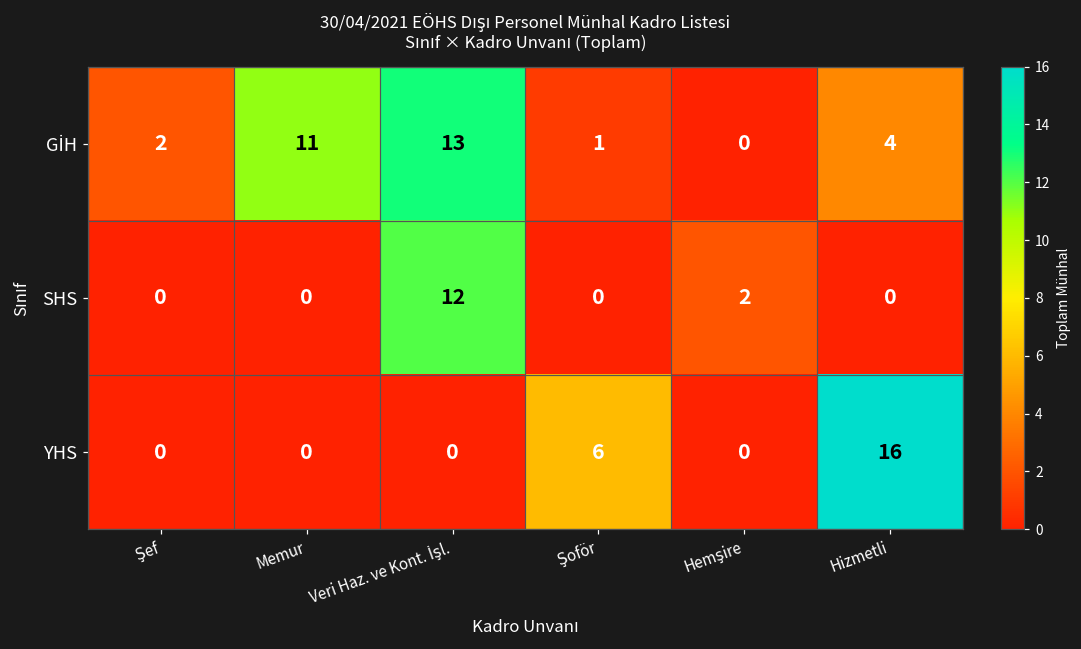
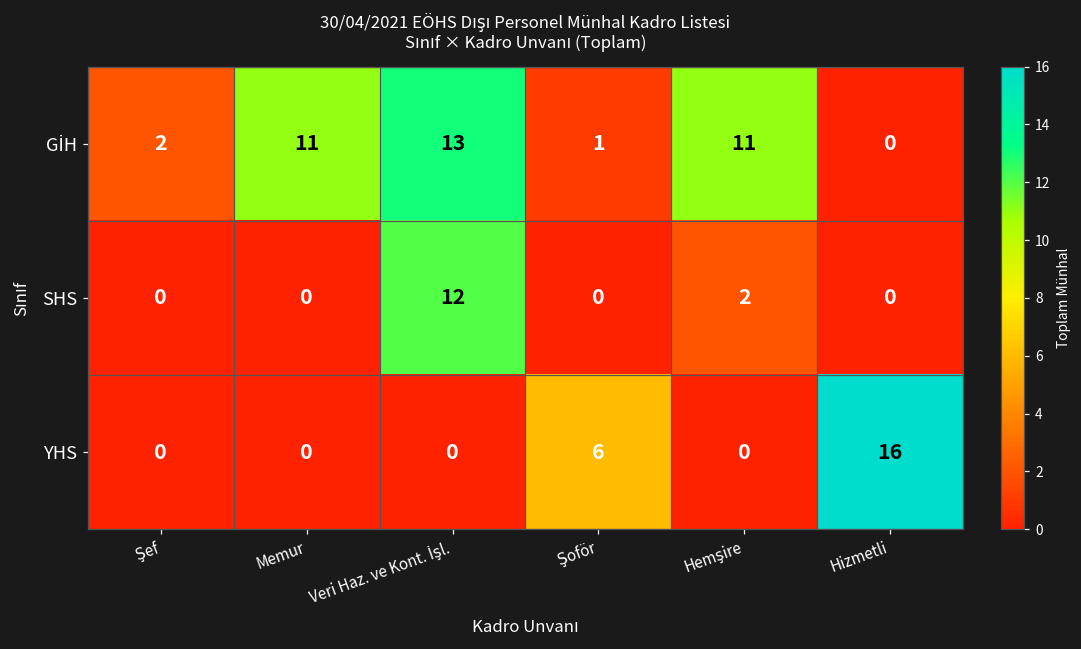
GİH, Hemşire: 0 -> 11
GİH, Hizmetli: 4 -> 0
